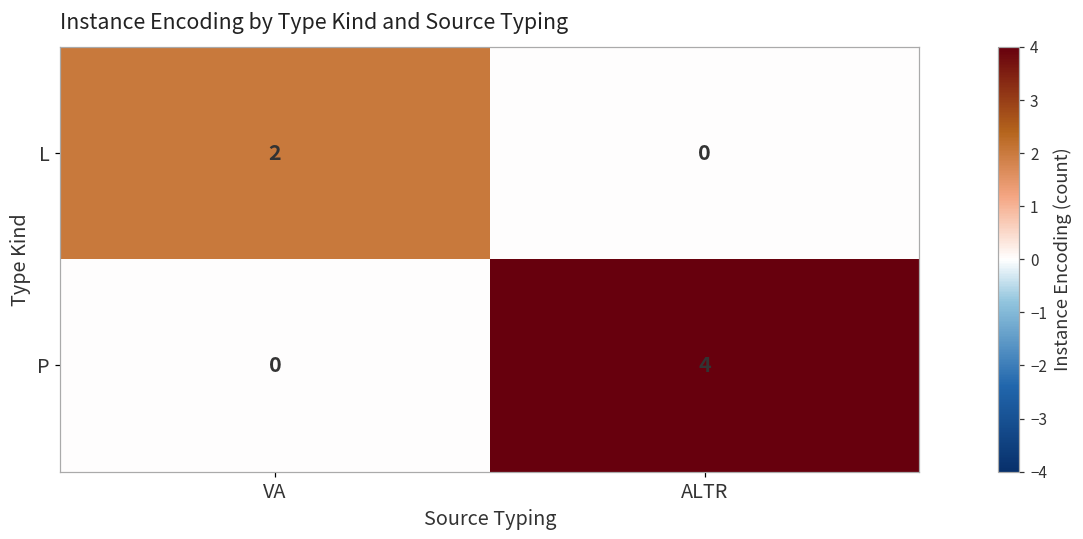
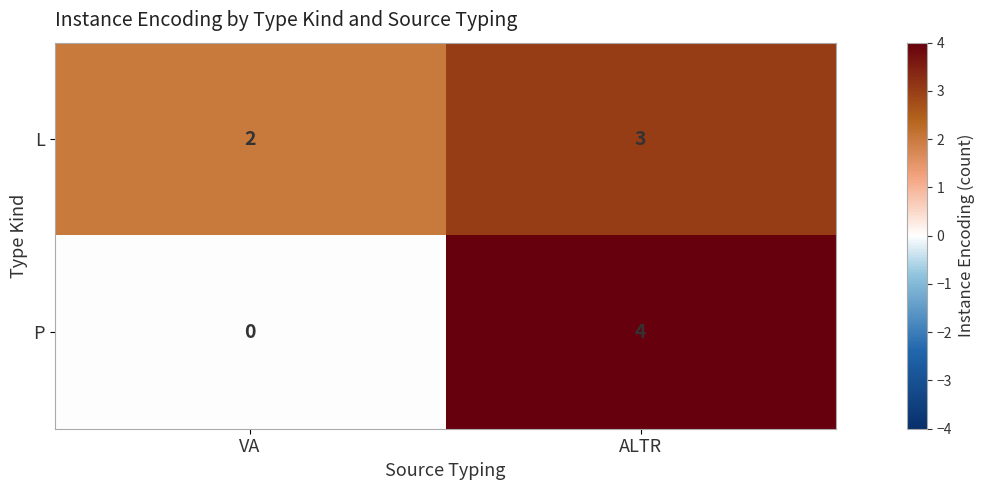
L, ALTR: 0 -> 3
